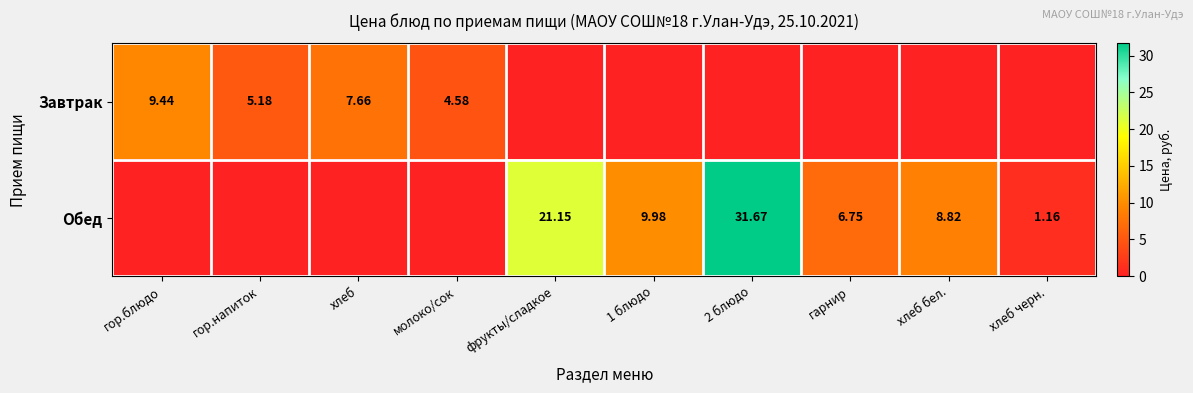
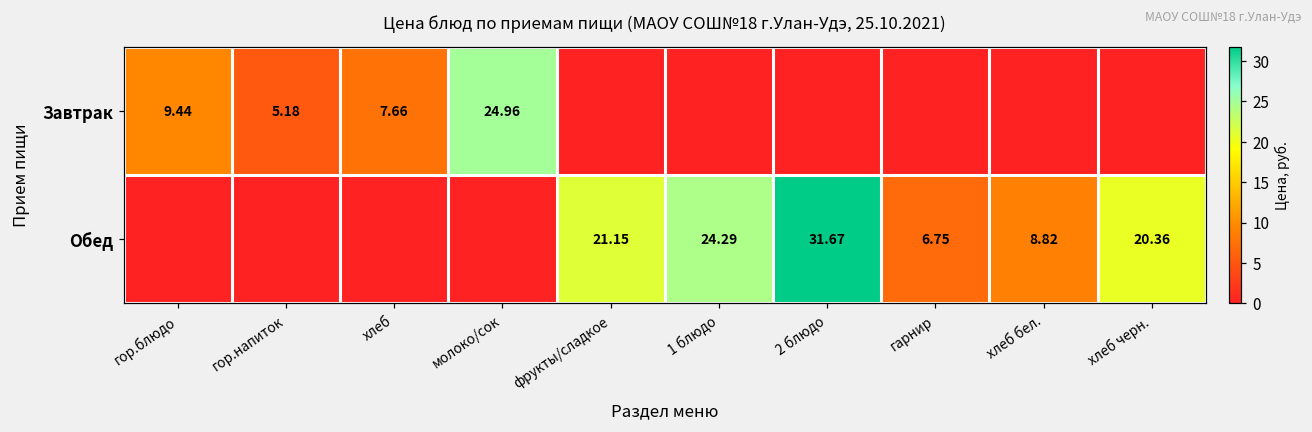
Завтрак, молоко/сок: 4.58 -> 24.96
Обед, 1 блюдо: 9.98 -> 24.29
Обед, хлеб черн.: 1.16 -> 20.36
